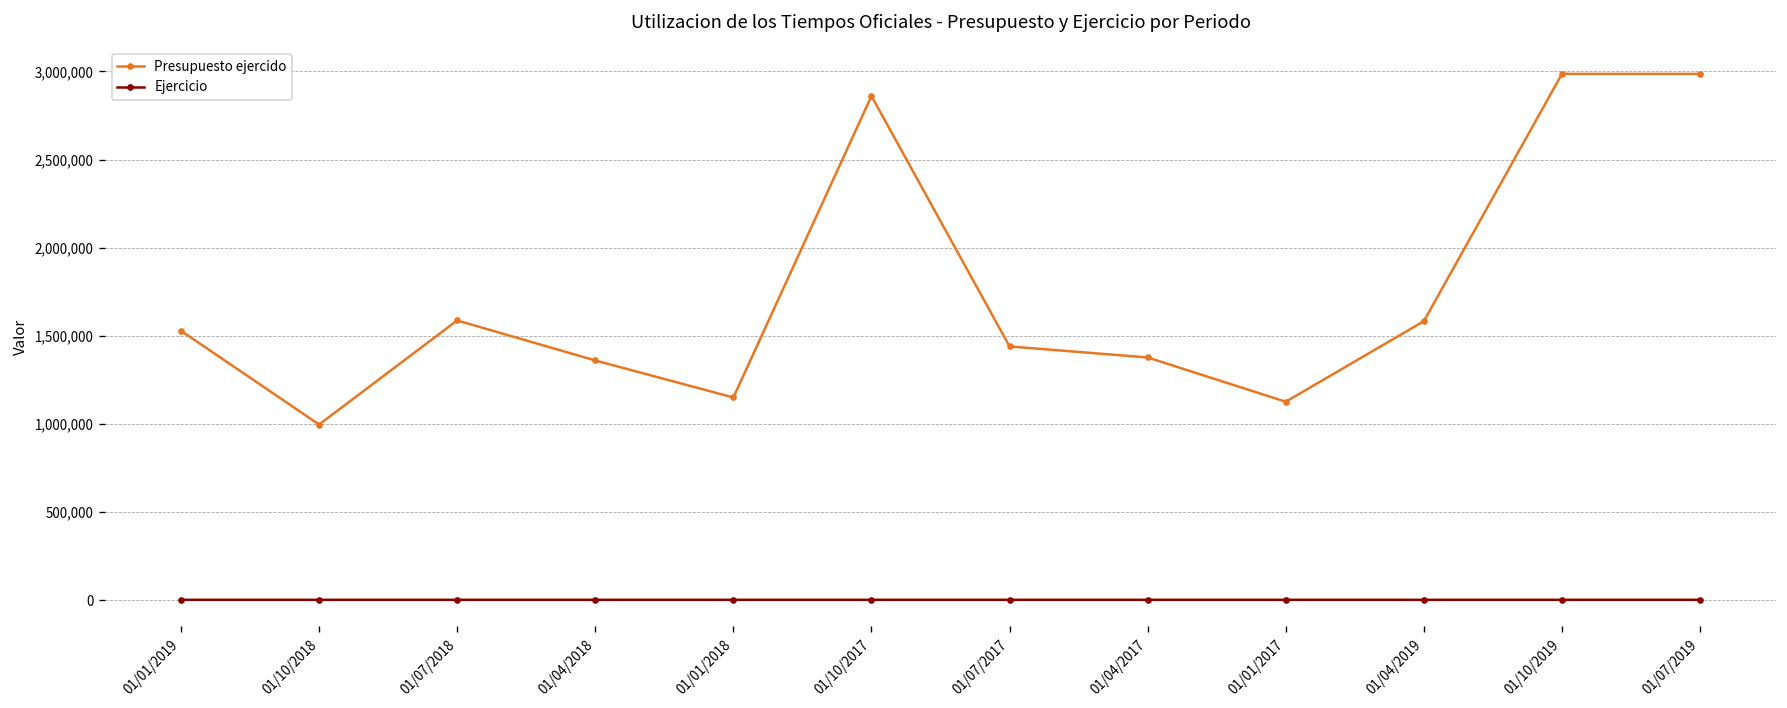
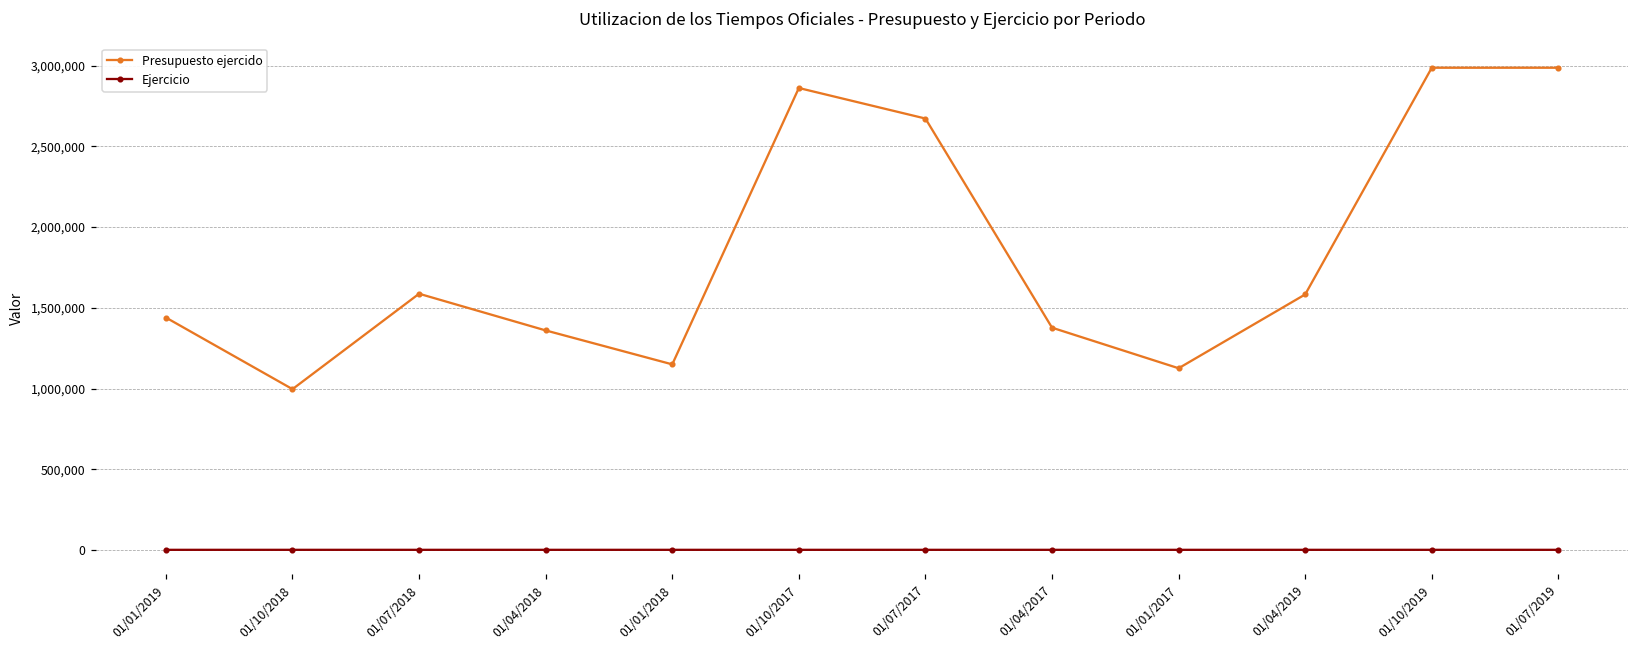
Presupuesto ejercido, 01/01/2019: 1,530,000 -> 1,440,000
Presupuesto ejercido, 01/07/2017: 1,440,000 -> 2,670,000
